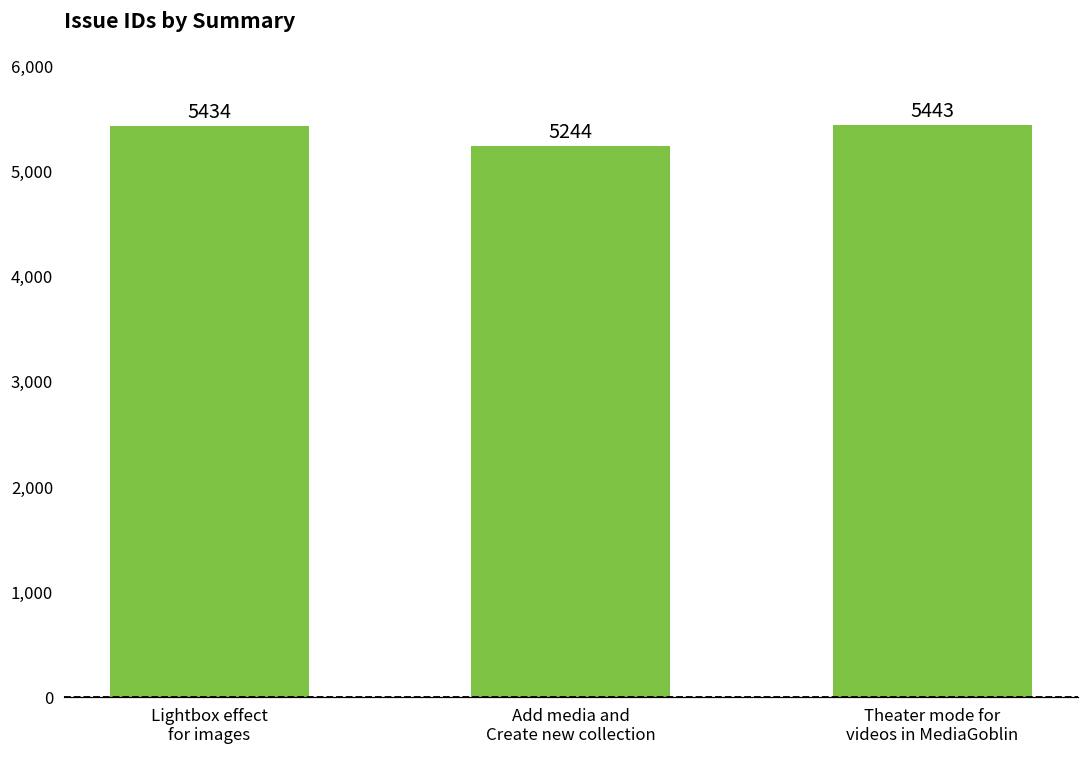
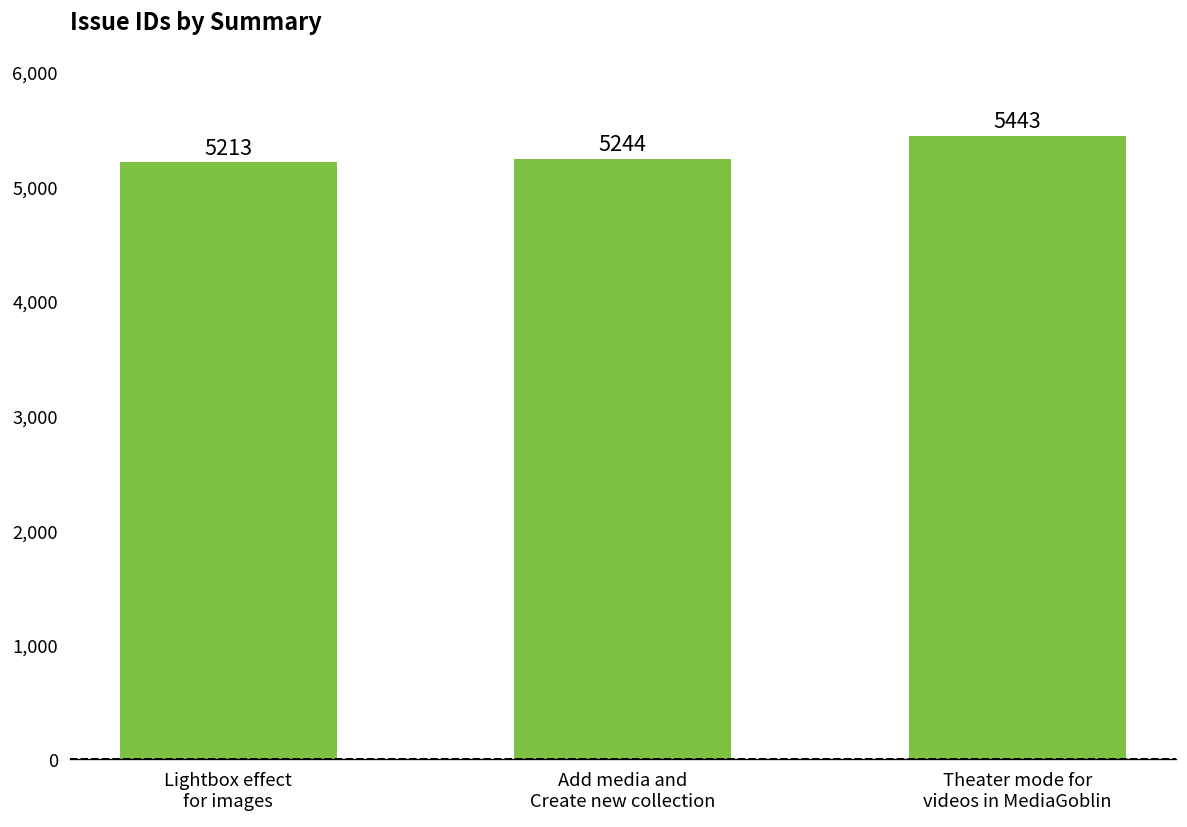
Lightbox effect for images: 5434 -> 5213
